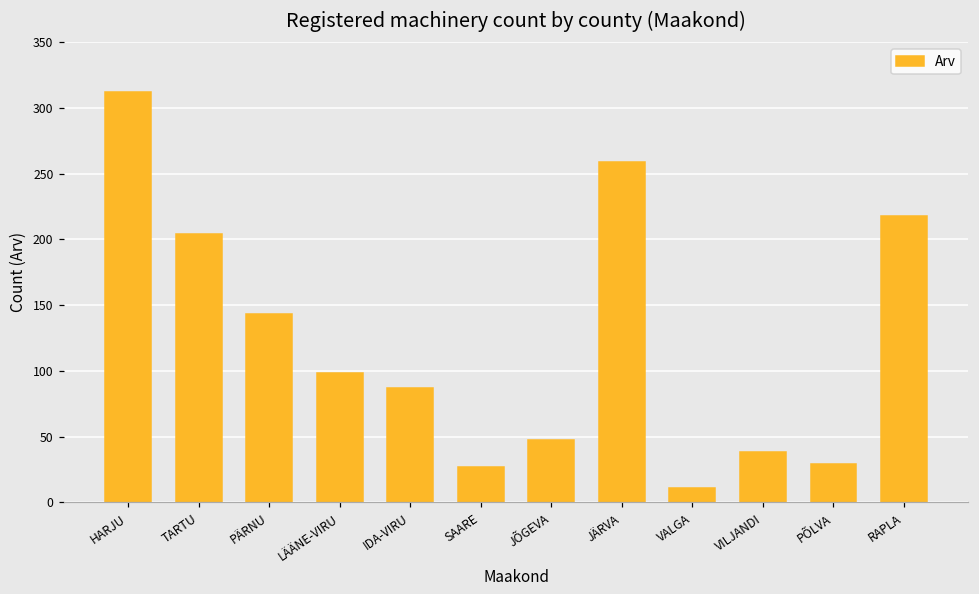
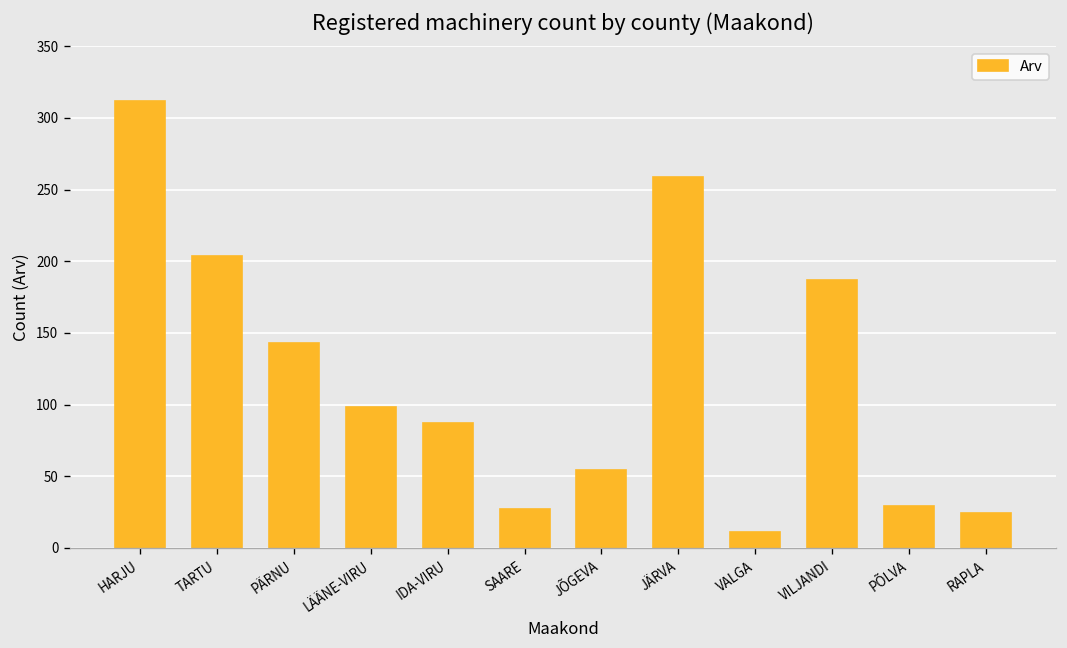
JÕGEVA: 47 -> 54
VILJANDI: 38 -> 187
RAPLA: 218 -> 24
